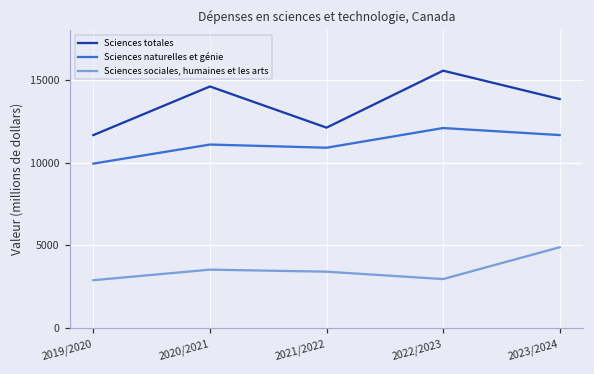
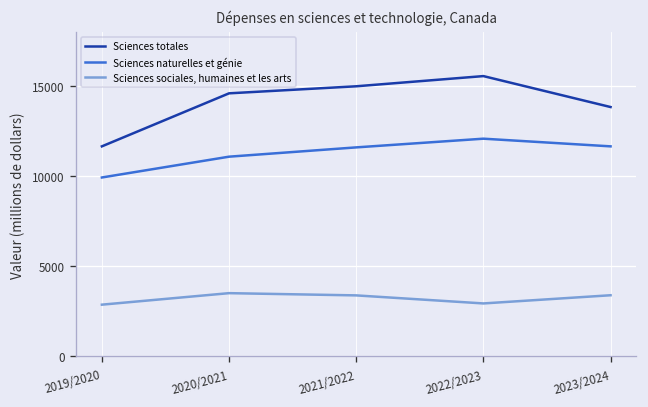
Sciences totales, 2021/2022: 12100 -> 15000
Sciences naturelles et génie, 2021/2022: 10900 -> 11600
Sciences sociales, humaines et les arts, 2023/2024: 4900 -> 3400
